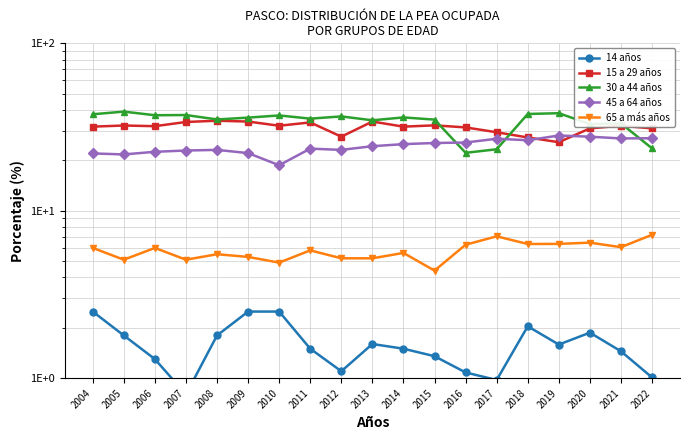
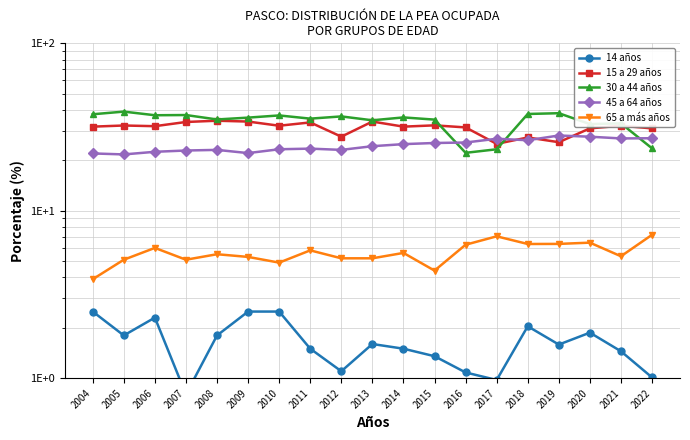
65 a más años, 2004: 6.0 -> 3.9
14 años, 2006: 1.3 -> 2.3
45 a 64 años, 2010: 19 -> 23
15 a 29 años, 2017: 29 -> 25
65 a más años, 2021: 6.1 -> 5.3
